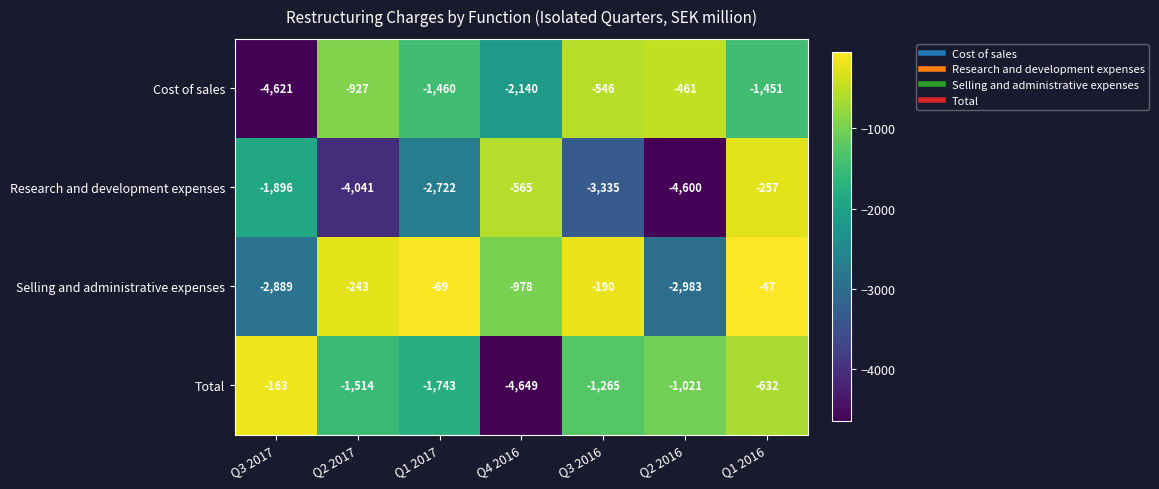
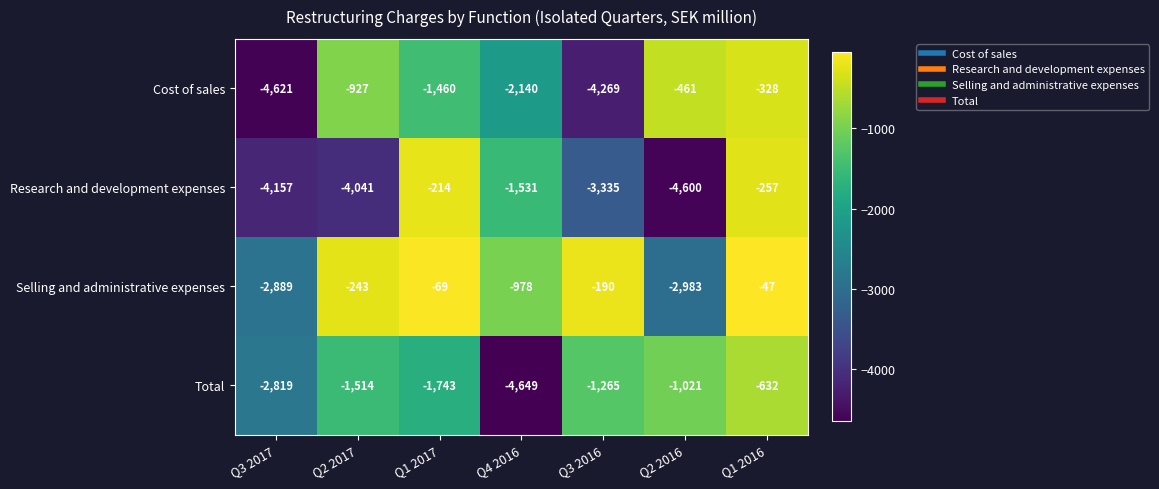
Cost of sales, Q3 2016: -546 -> -4,269
Cost of sales, Q1 2016: -1,451 -> -328
Research and development expenses, Q3 2017: -1,896 -> -4,157
Research and development expenses, Q1 2017: -2,722 -> -214
Research and development expenses, Q4 2016: -565 -> -1,531
Total, Q3 2017: -163 -> -2,819
